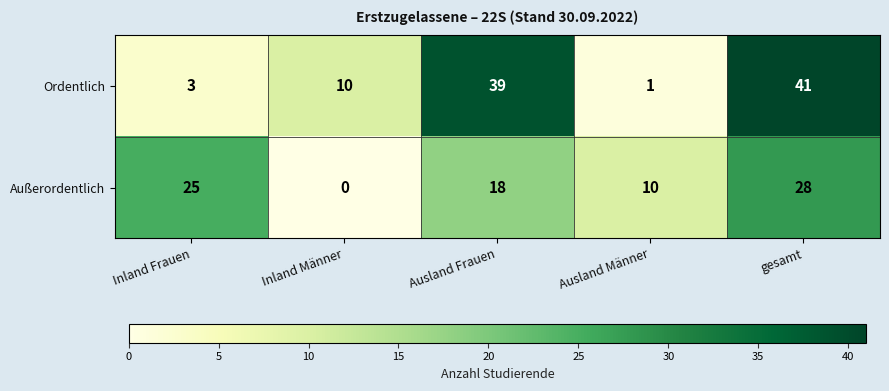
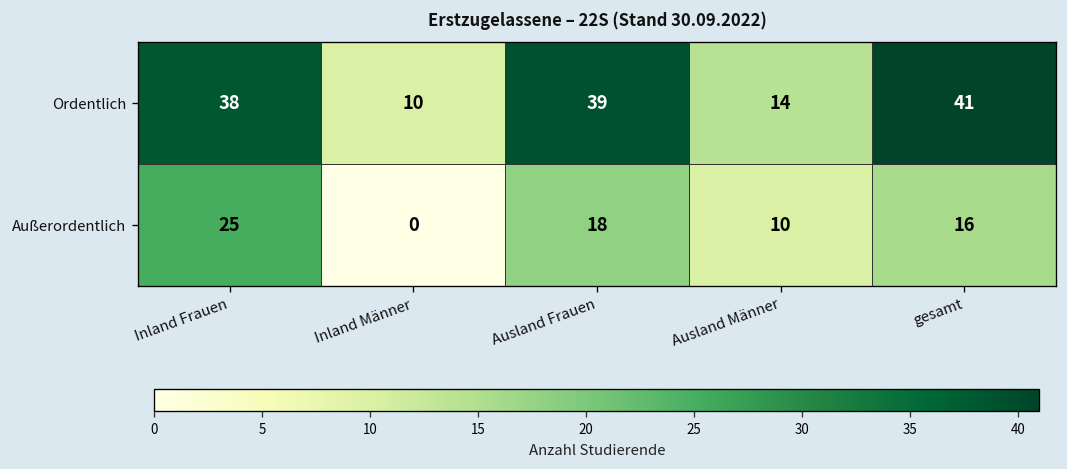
Ordentlich, Inland Frauen: 3 -> 38
Ordentlich, Ausland Männer: 1 -> 14
Außerordentlich, gesamt: 28 -> 16
